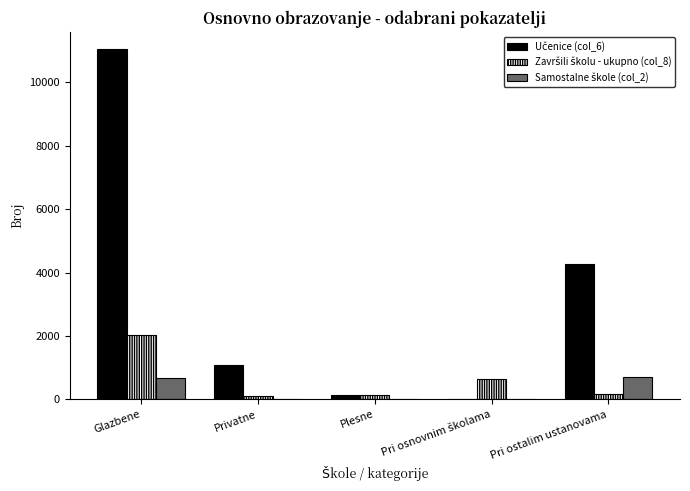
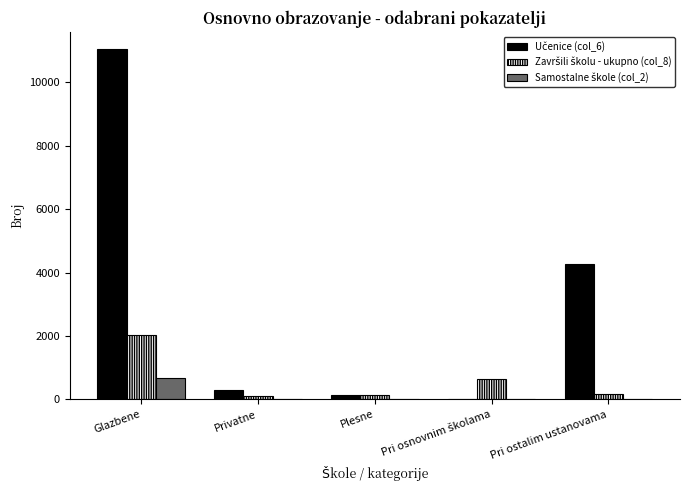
Učenice (col_6), Privatne: 1100 -> 300
Samostalne škole (col_2), Pri ostalim ustanovama: 700 -> 0
